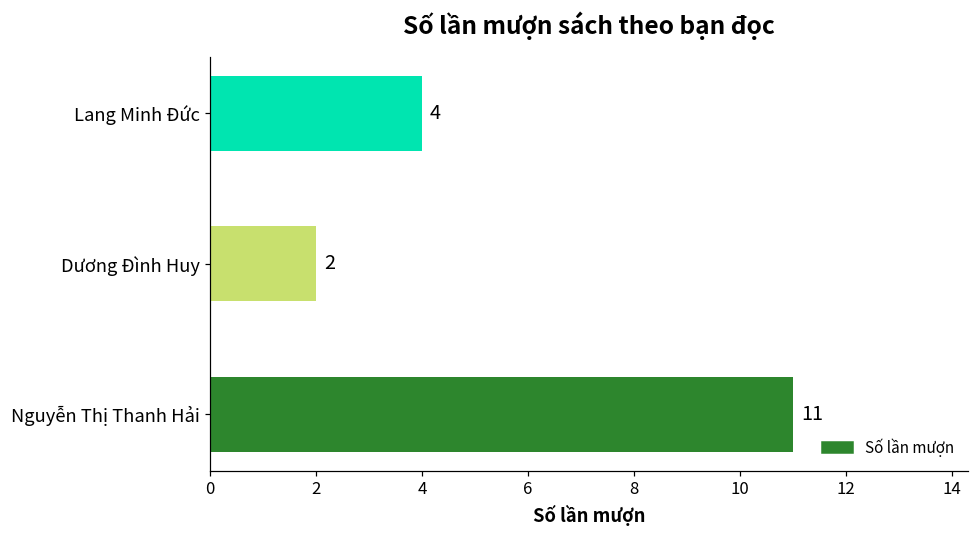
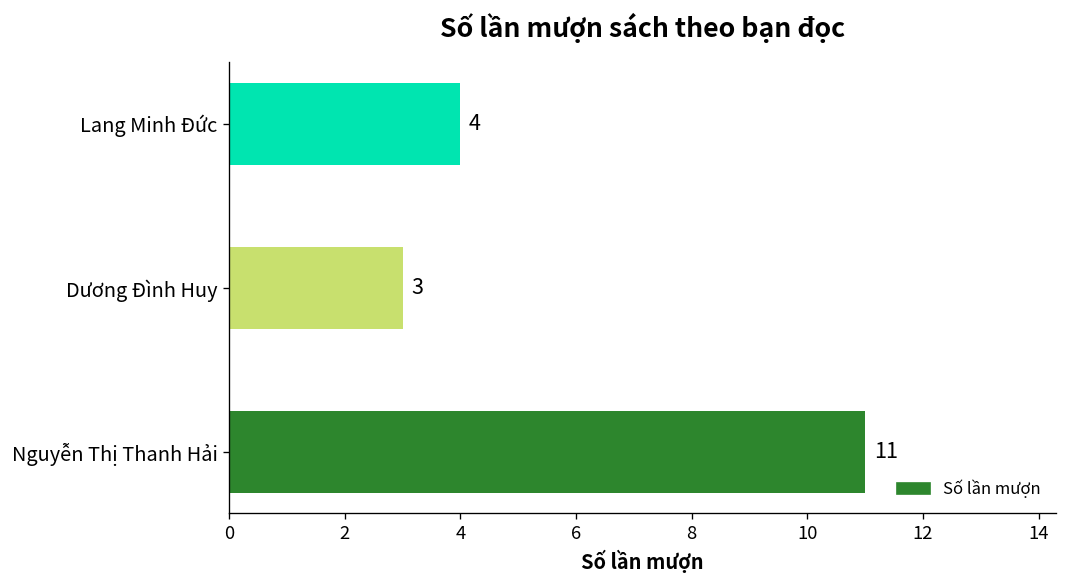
Dương Đình Huy: 2 -> 3
